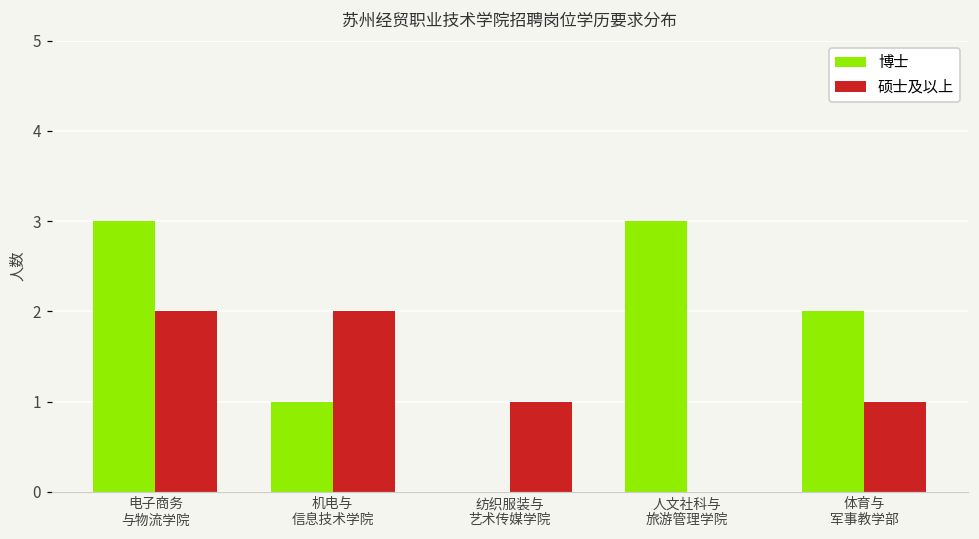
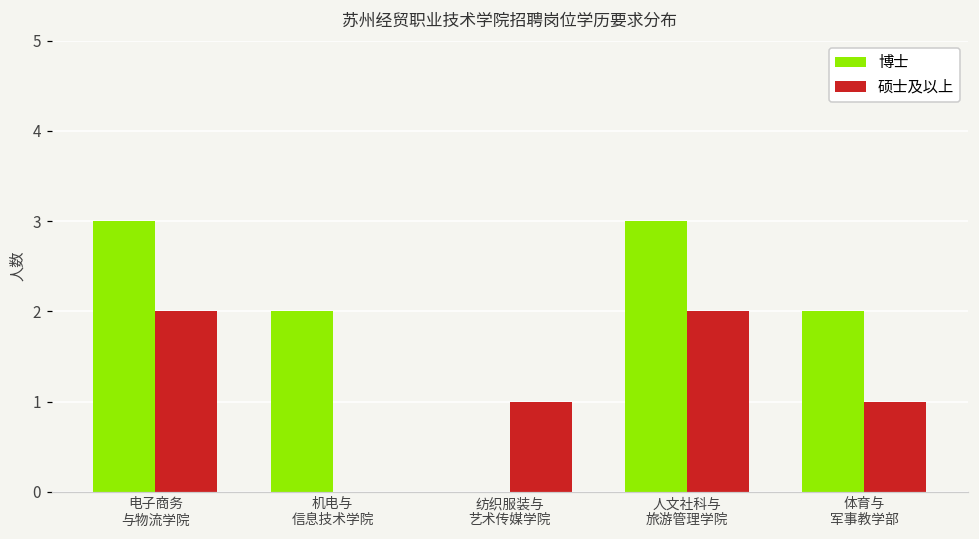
博士, 机电与 信息技术学院: 1 -> 2
硕士及以上, 机电与 信息技术学院: 2 -> 0
硕士及以上, 人文社科与 旅游管理学院: 0 -> 2
